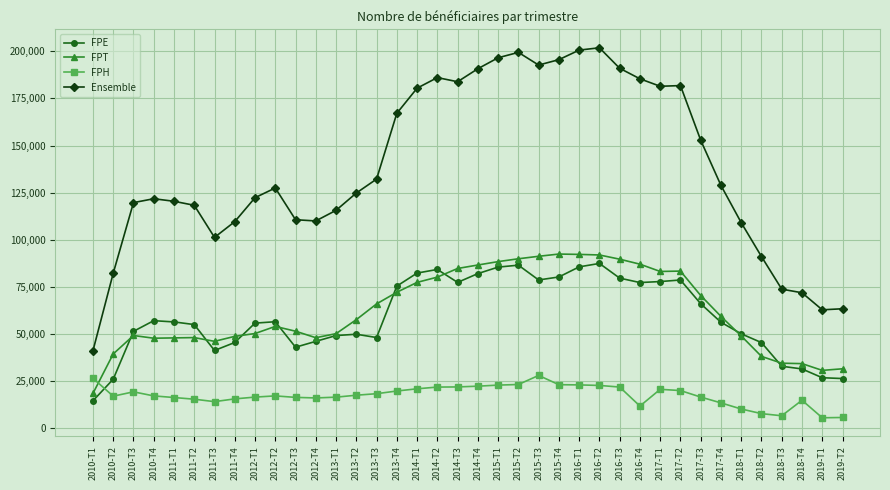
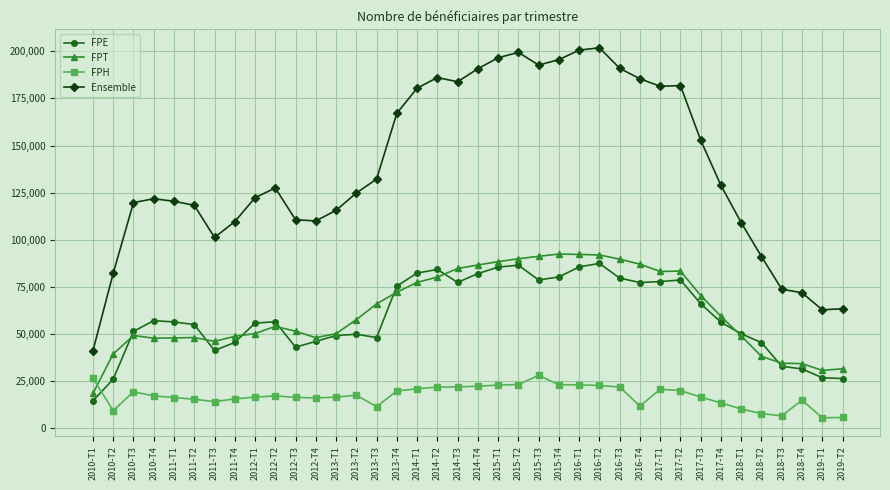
FPH, 2010-T2: 17,000 -> 9,000
FPH, 2013-T3: 18,000 -> 11,000
